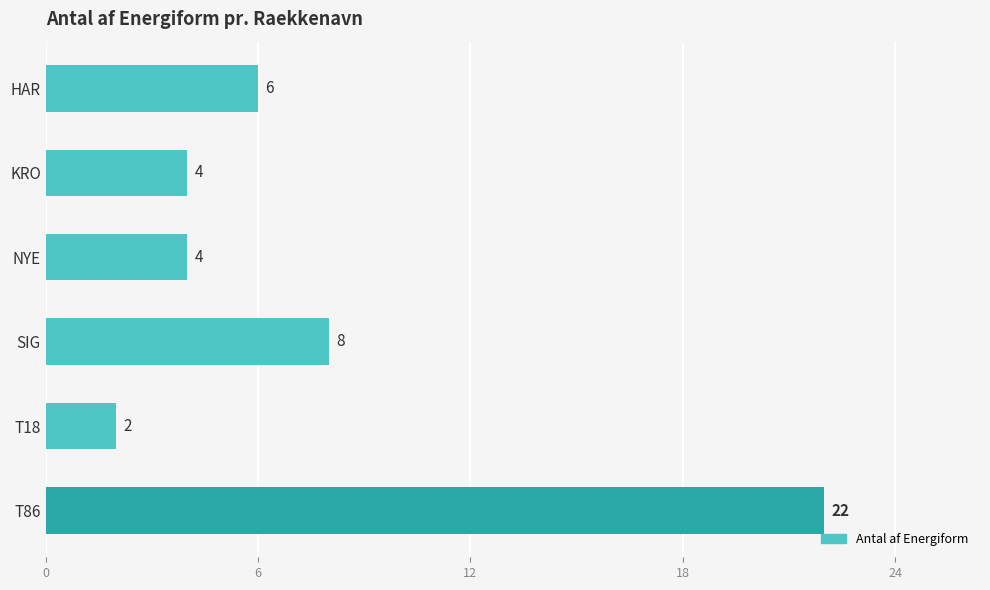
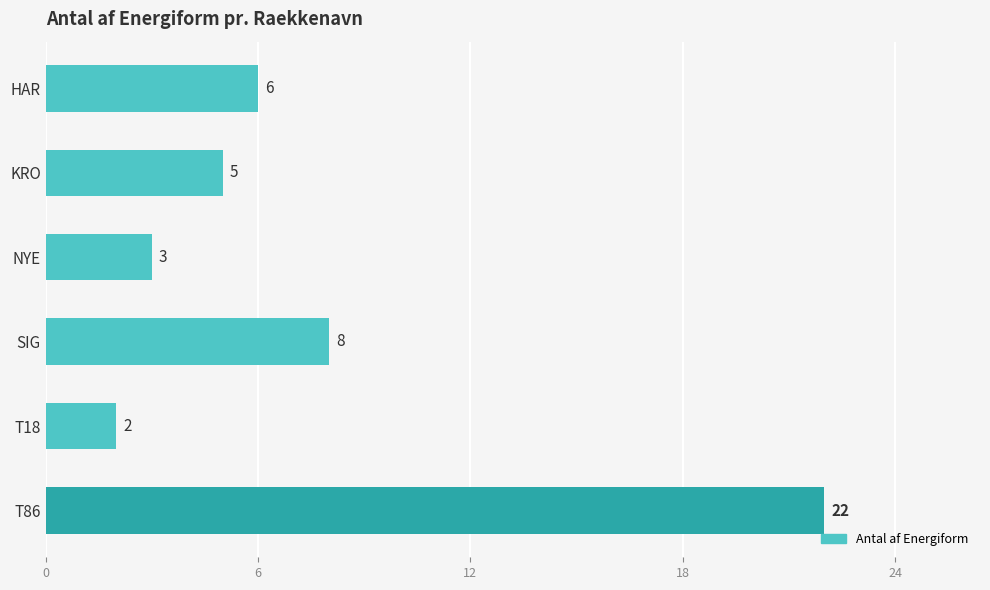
KRO: 4 -> 5
NYE: 4 -> 3
